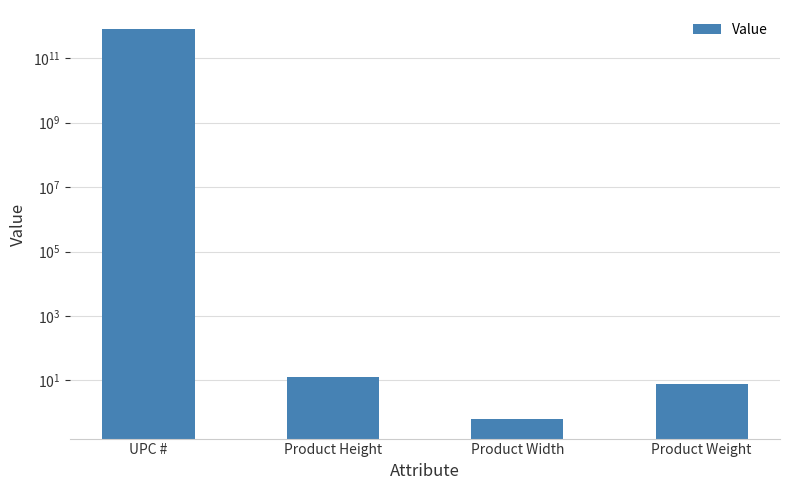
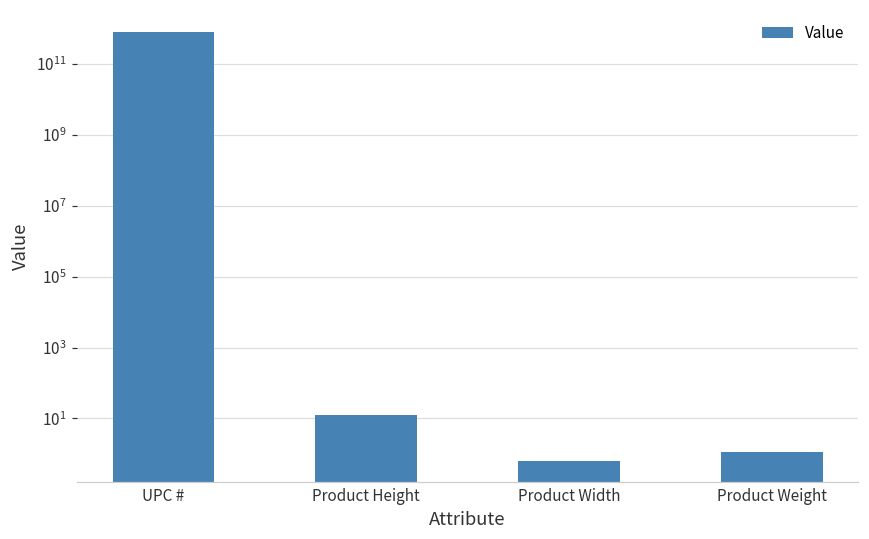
Product Weight: 8 -> 1.1
